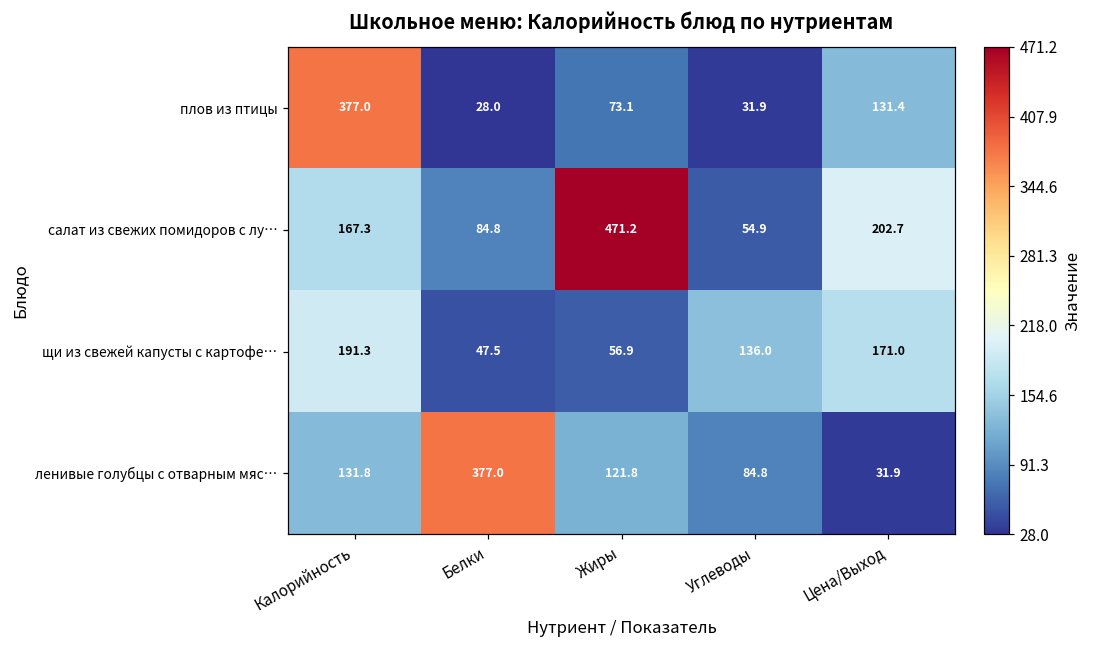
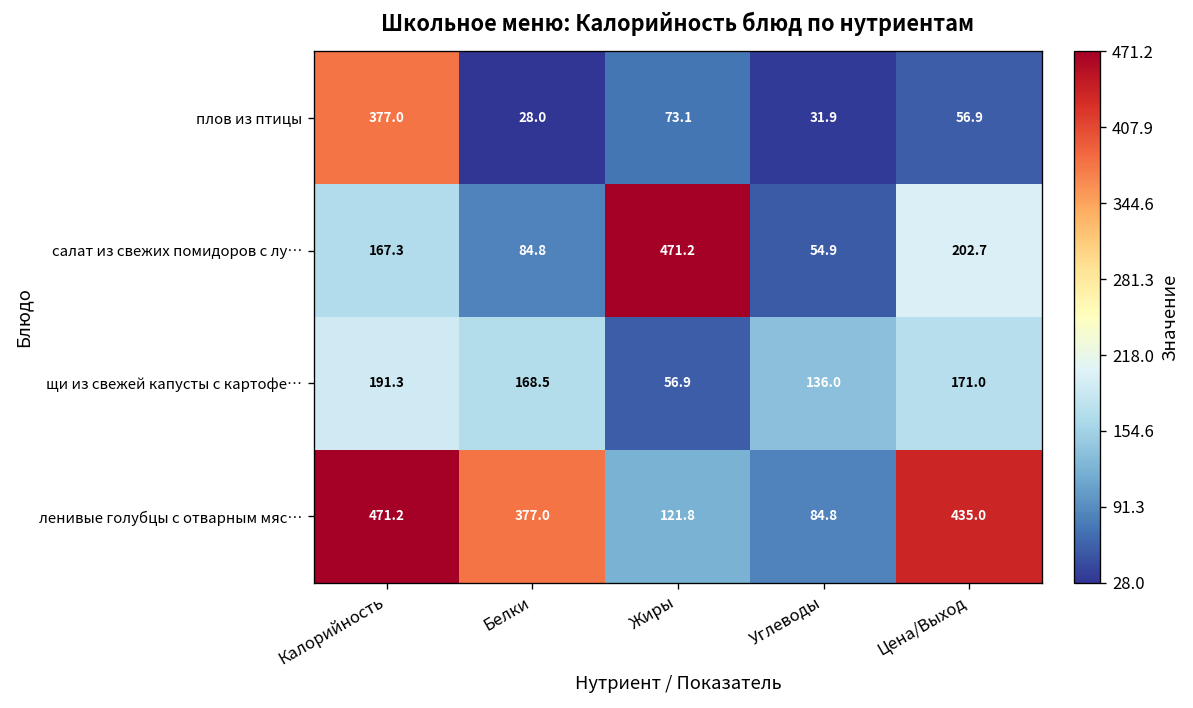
плов из птицы, Цена/Выход: 131.4 -> 56.9
щи из свежей капусты с картофе…, Белки: 47.5 -> 168.5
ленивые голубцы с отварным мяс…, Калорийность: 131.8 -> 471.2
ленивые голубцы с отварным мяс…, Цена/Выход: 31.9 -> 435.0
